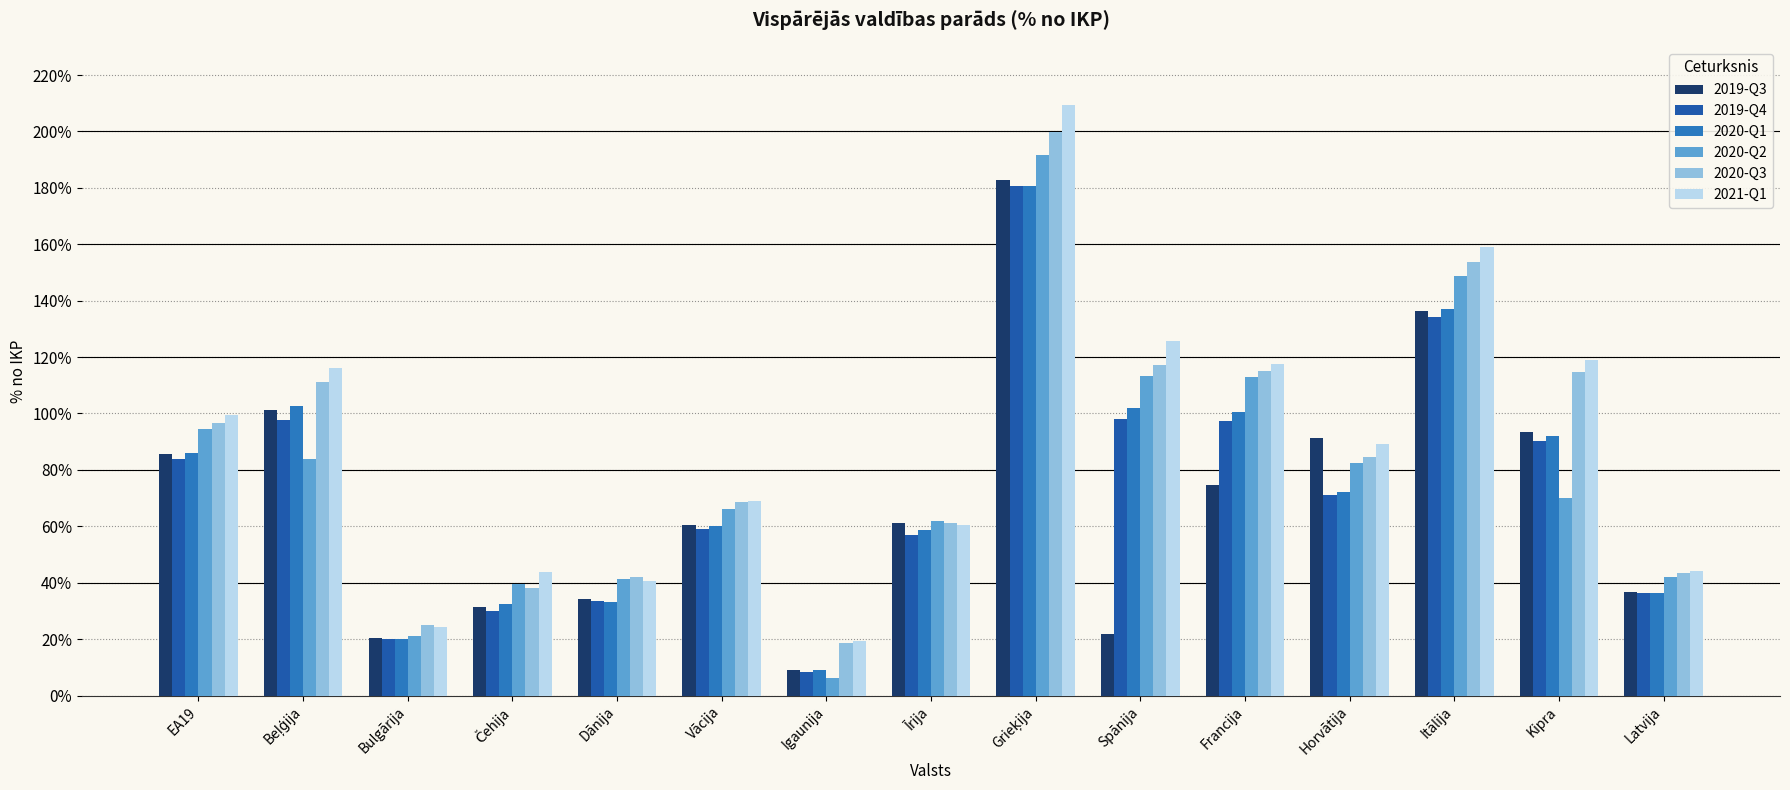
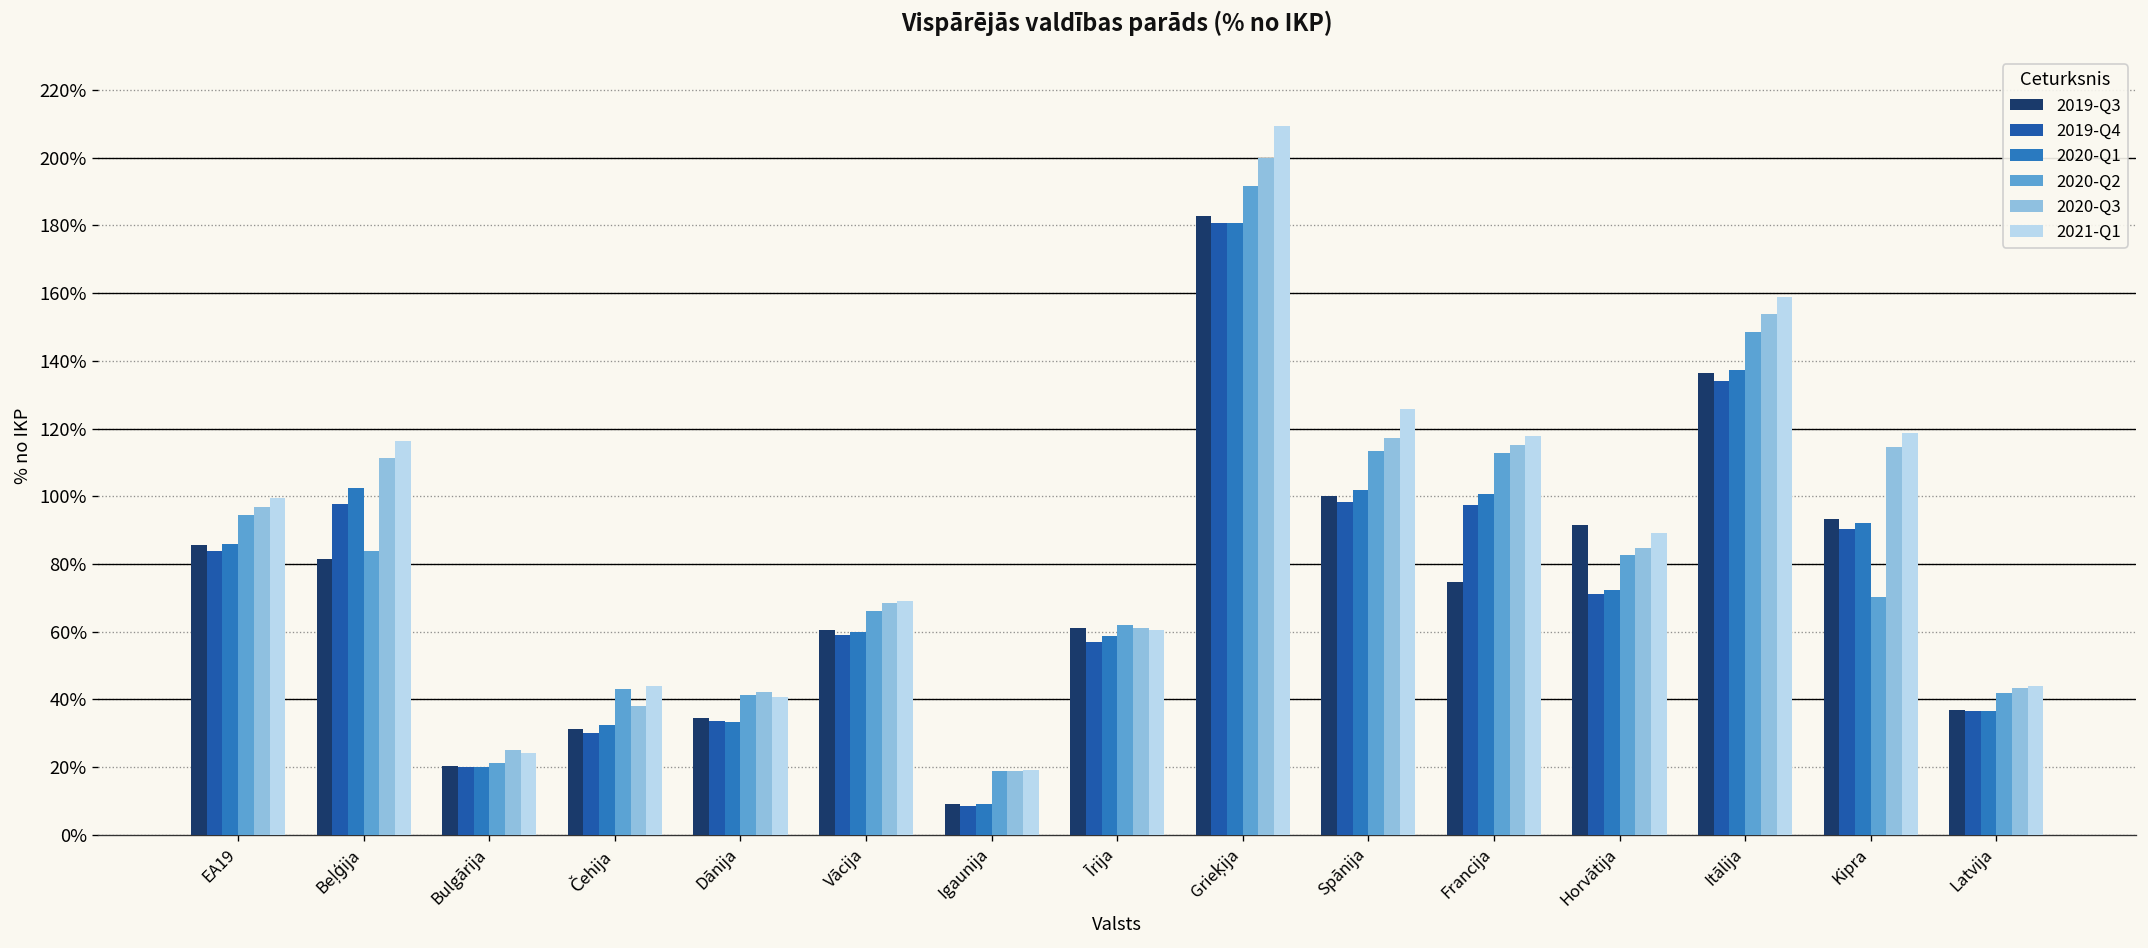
2019-Q3, Beļģija: 101% -> 81%
2020-Q2, Čehija: 40% -> 43%
2020-Q2, Igaunija: 6% -> 19%
2019-Q3, Spānija: 22% -> 100%
